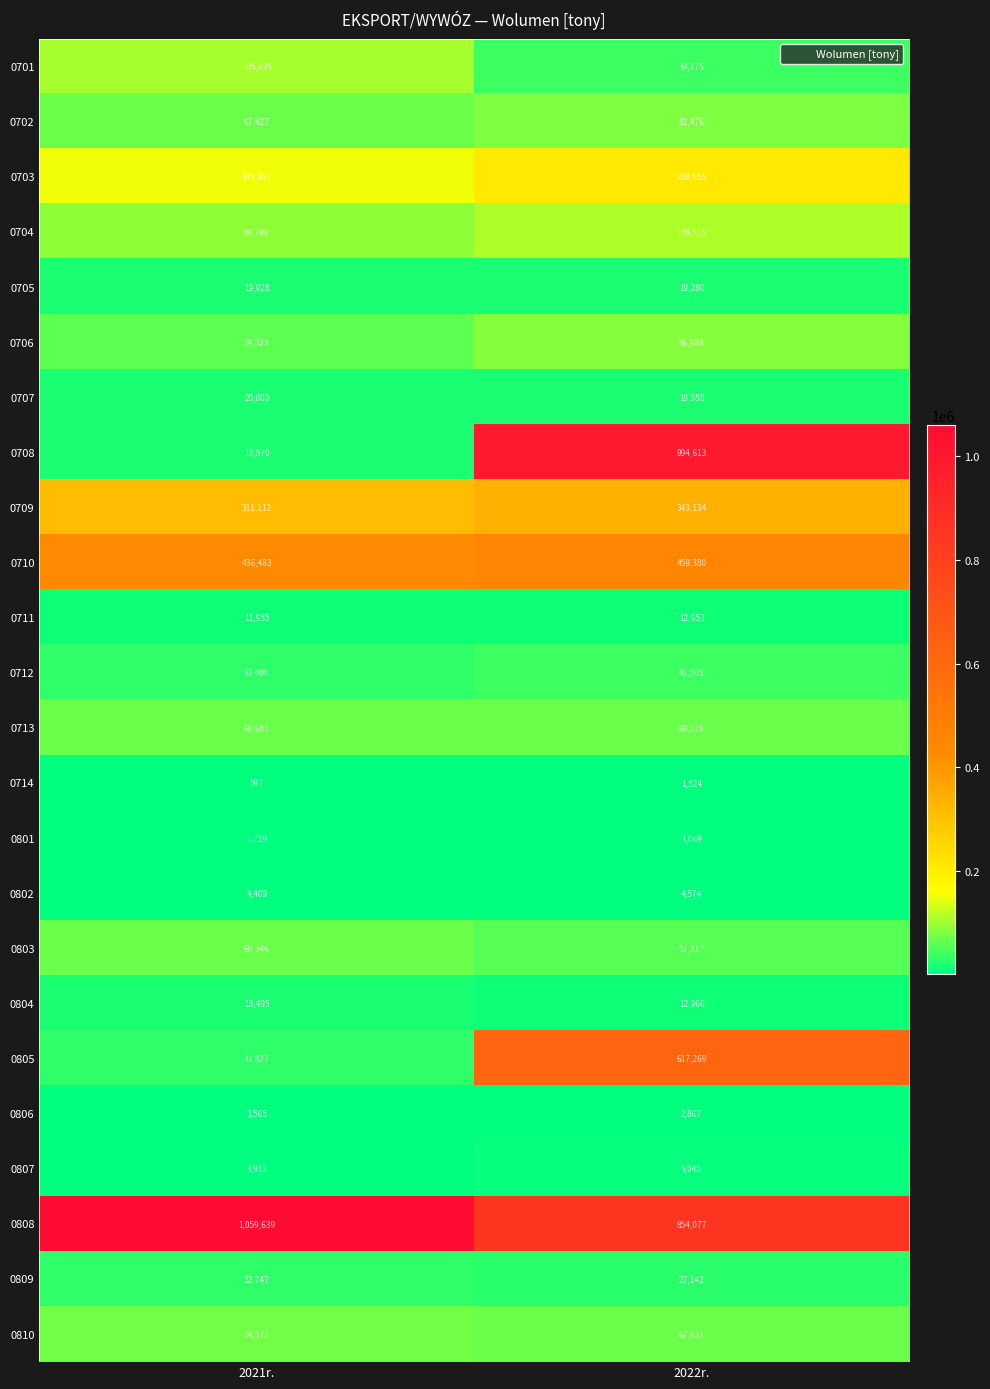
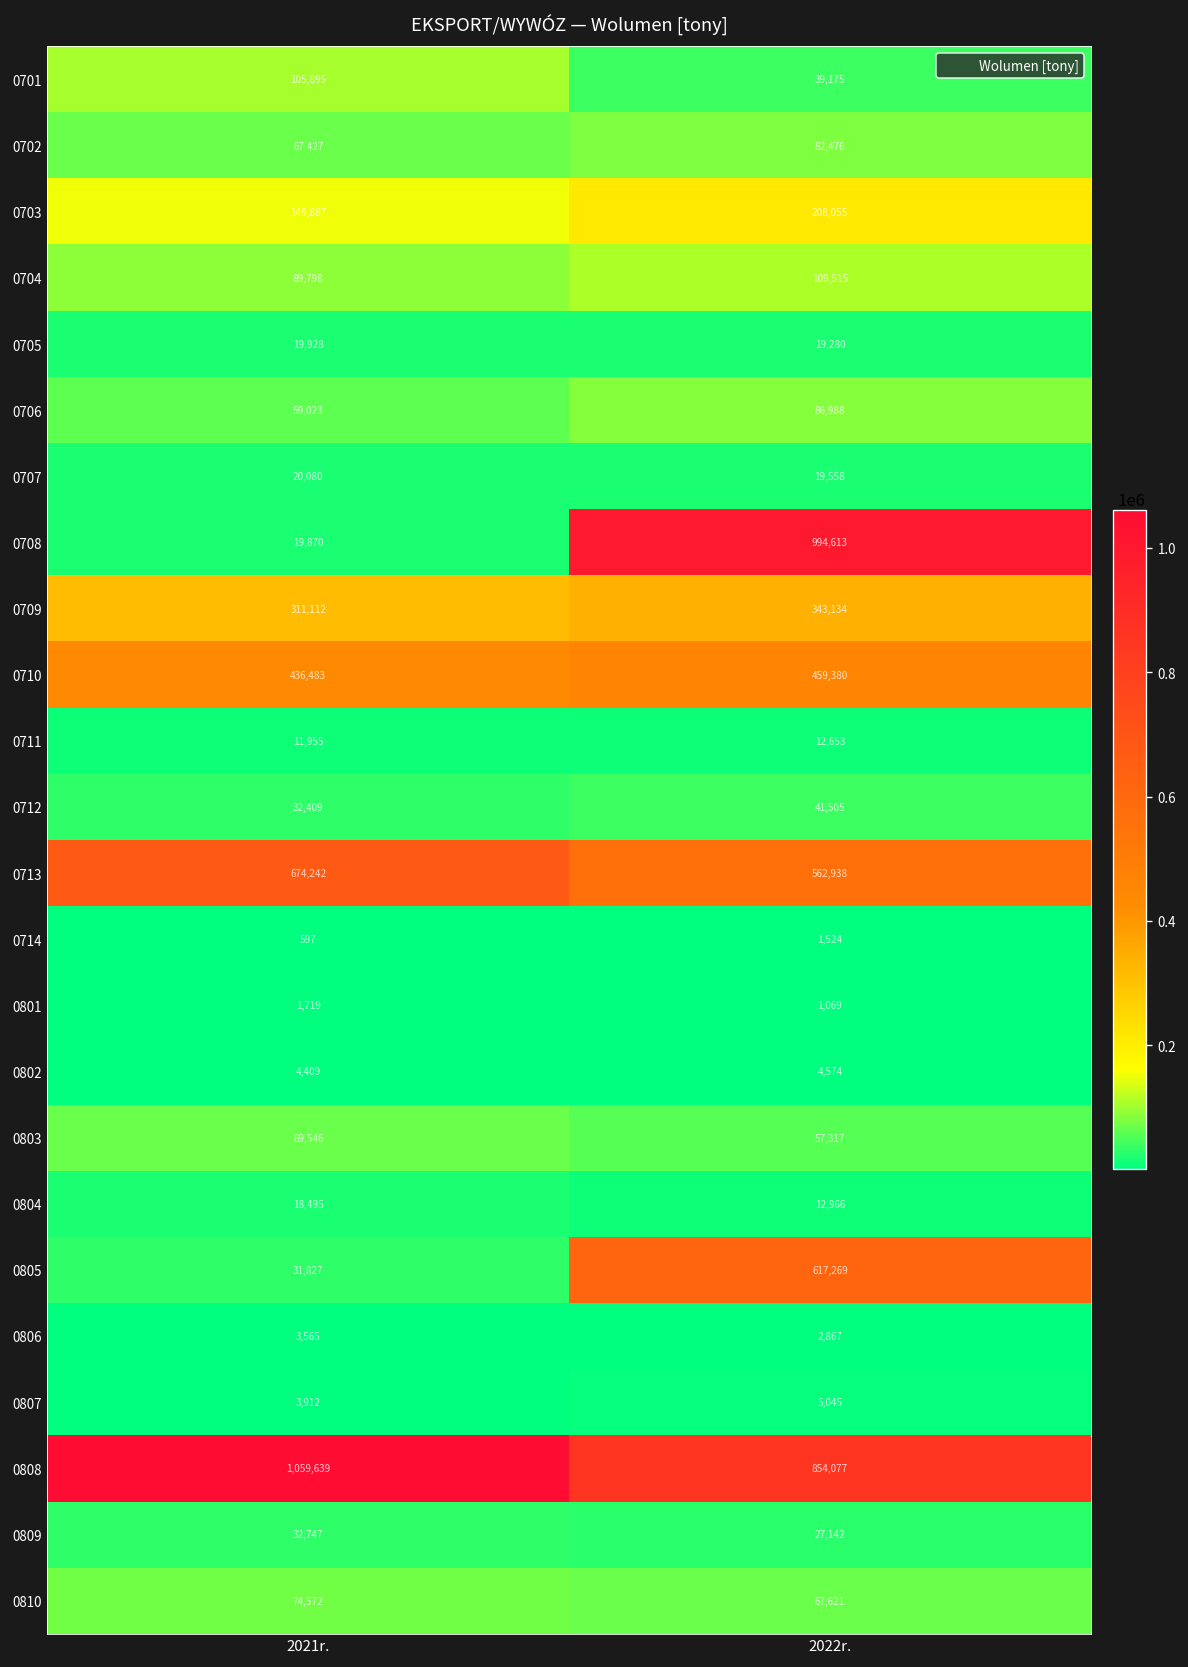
0713, 2021r.: 69,687 -> 674,242
0713, 2022r.: 69,228 -> 562,938
